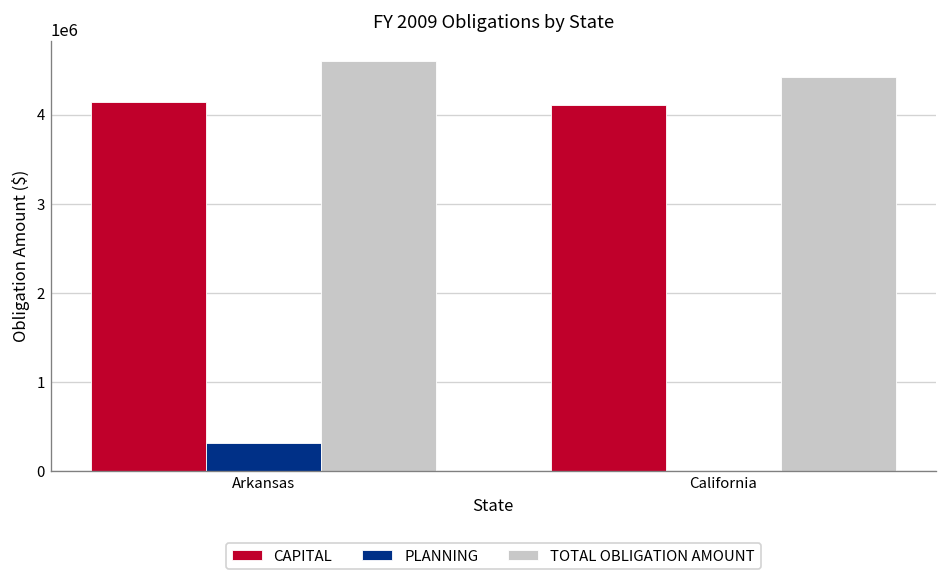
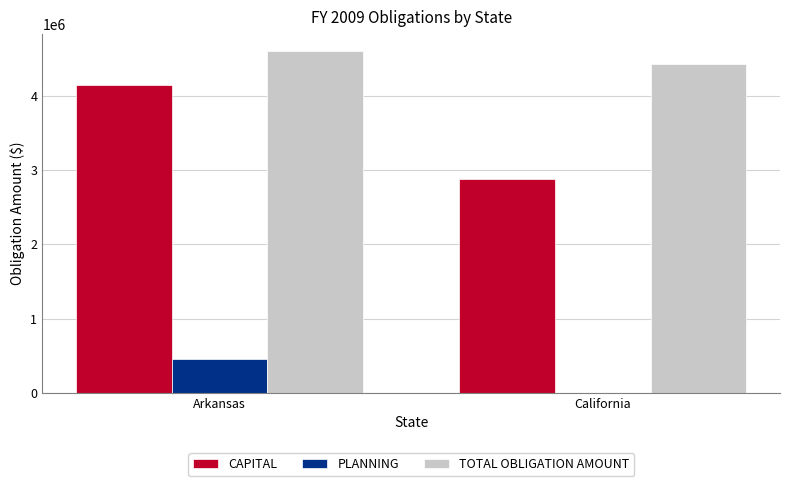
PLANNING, Arkansas: 300000 -> 500000
CAPITAL, California: 4100000 -> 2900000
